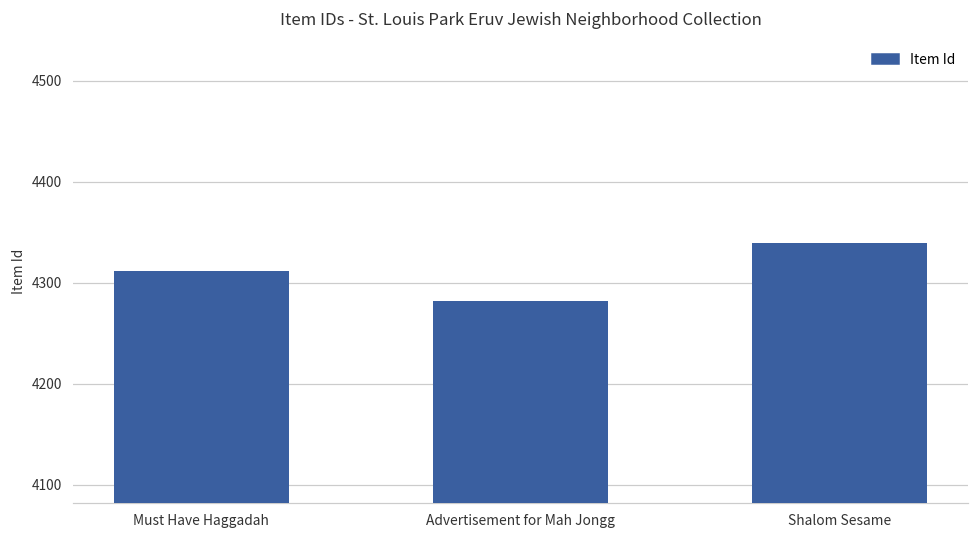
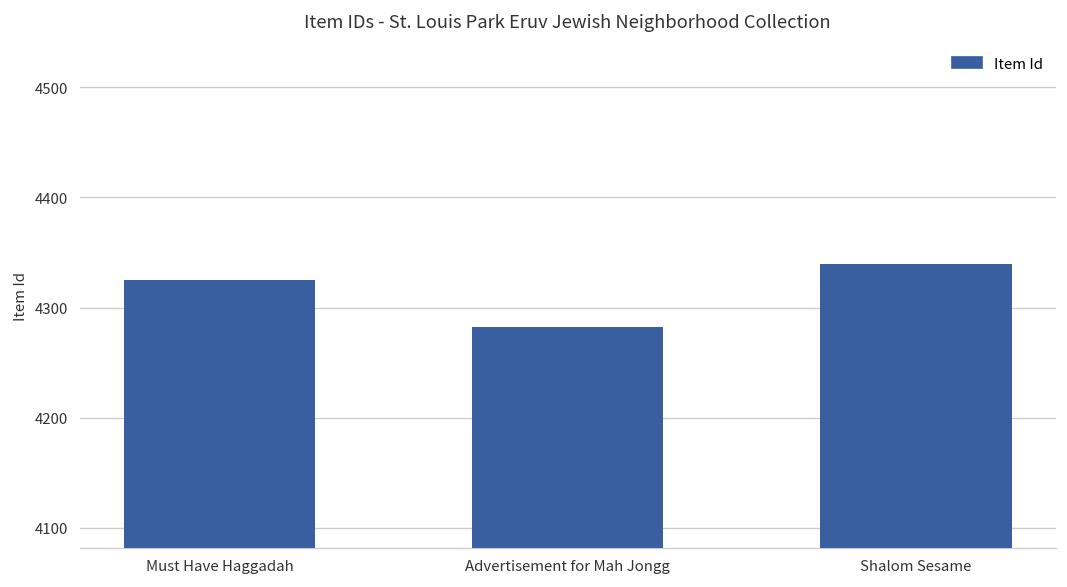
Must Have Haggadah: 4310 -> 4330
